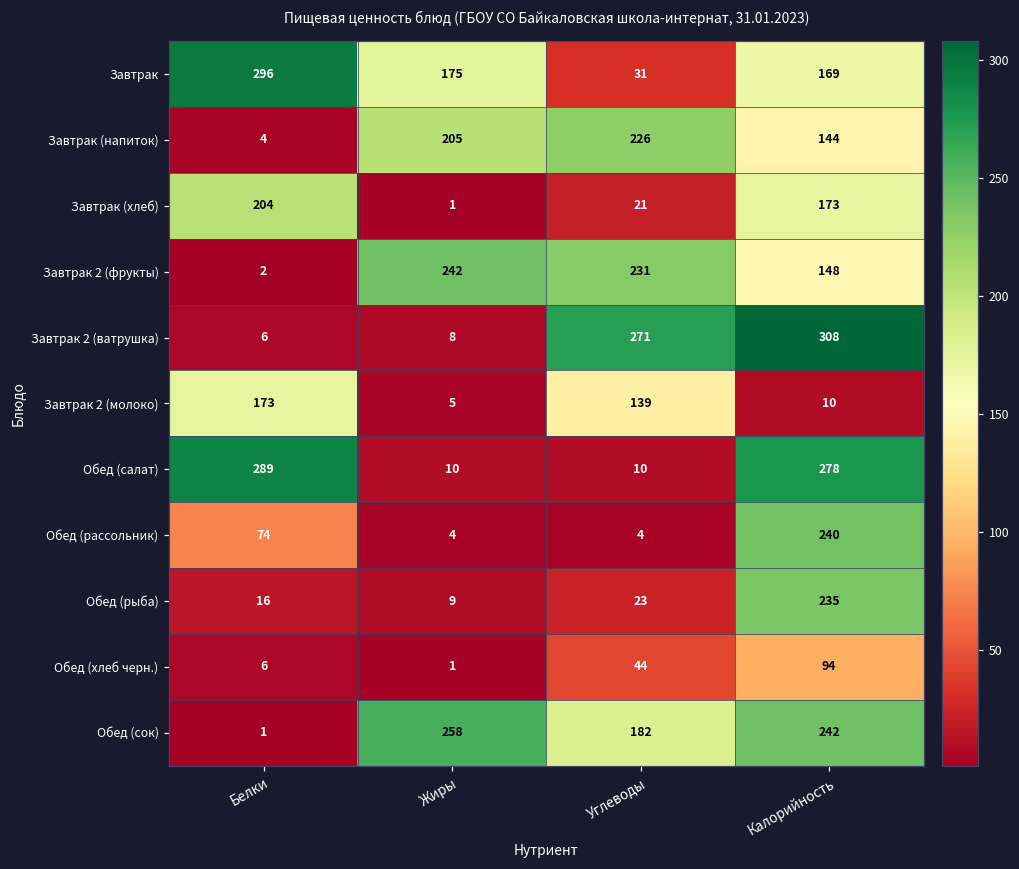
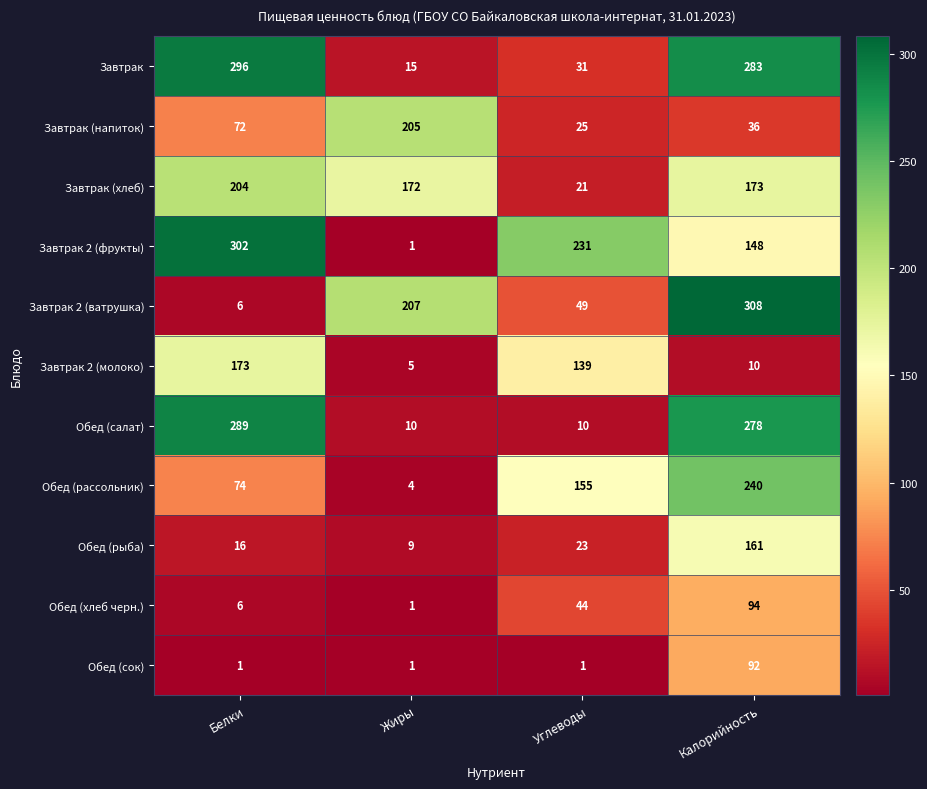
Завтрак, Жиры: 175 -> 15
Завтрак, Калорийность: 169 -> 283
Завтрак (напиток), Белки: 4 -> 72
Завтрак (напиток), Углеводы: 226 -> 25
Завтрак (напиток), Калорийность: 144 -> 36
Завтрак (хлеб), Жиры: 1 -> 172
Завтрак 2 (фрукты), Белки: 2 -> 302
Завтрак 2 (фрукты), Жиры: 242 -> 1
Завтрак 2 (ватрушка), Жиры: 8 -> 207
Завтрак 2 (ватрушка), Углеводы: 271 -> 49
Обед (рассольник), Углеводы: 4 -> 155
Обед (рыба), Калорийность: 235 -> 161
Обед (сок), Жиры: 258 -> 1
Обед (сок), Углеводы: 182 -> 1
Обед (сок), Калорийность: 242 -> 92
